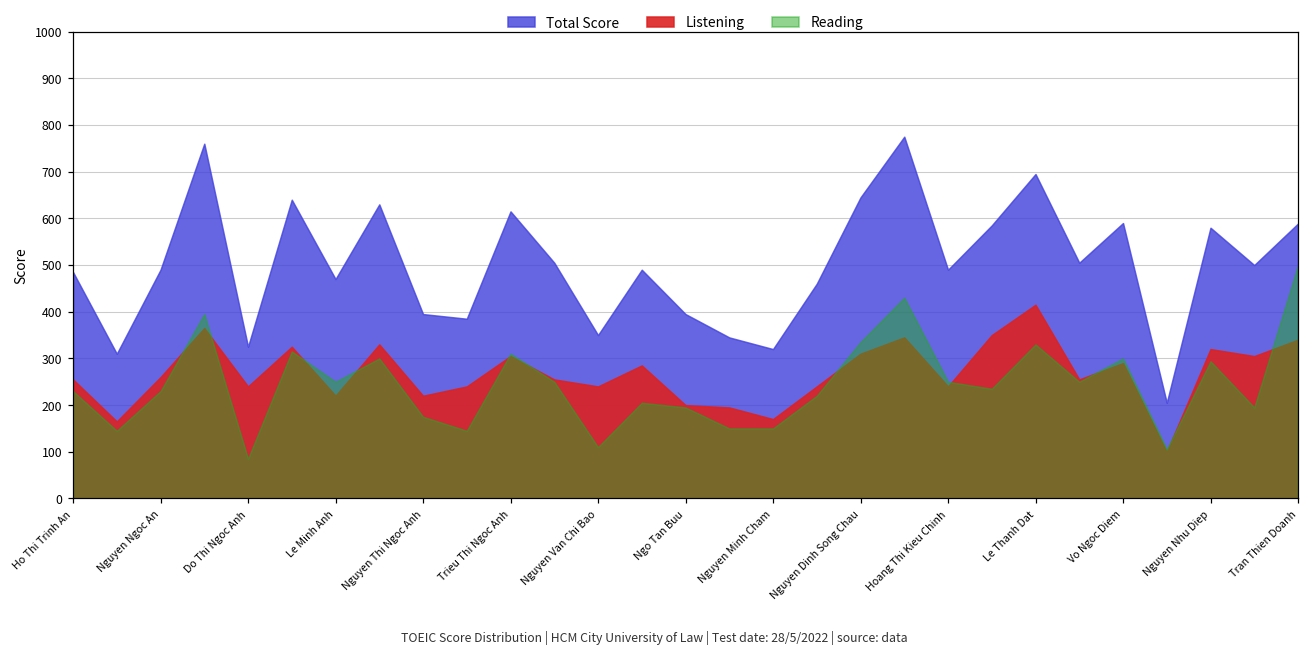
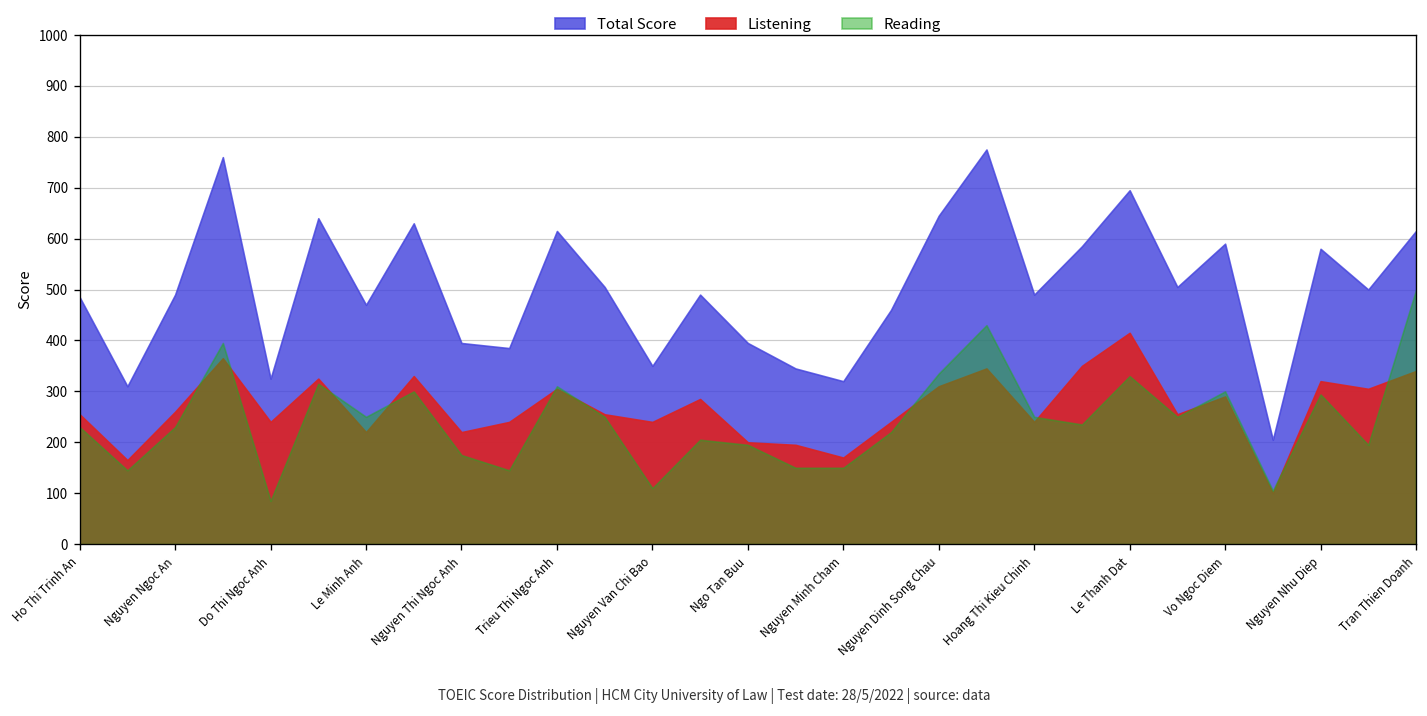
Total Score, Tran Thien Doanh: 590 -> 620
